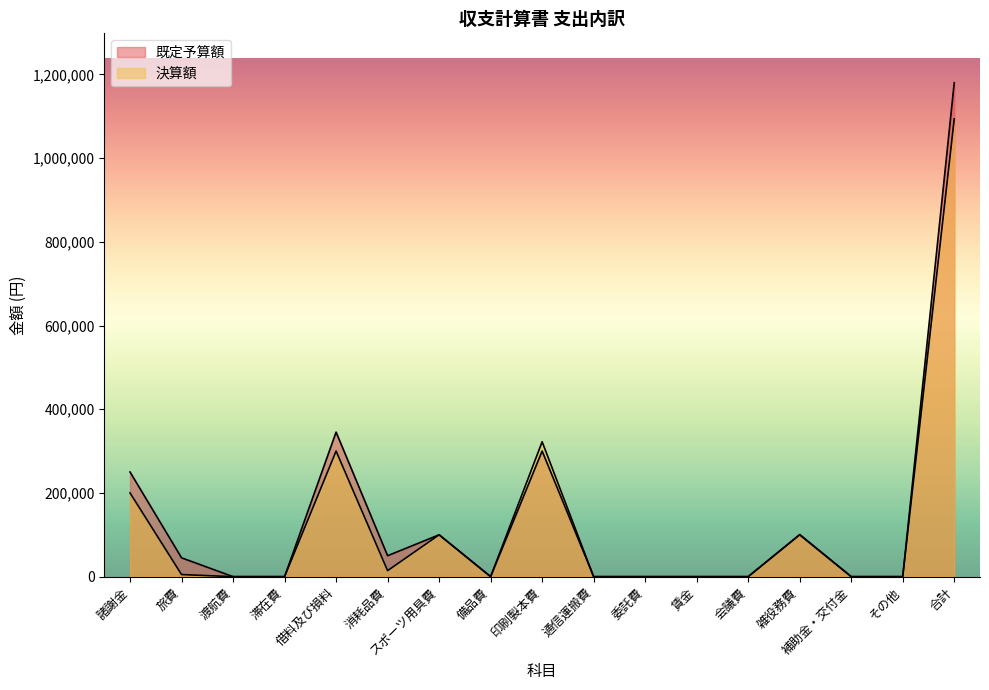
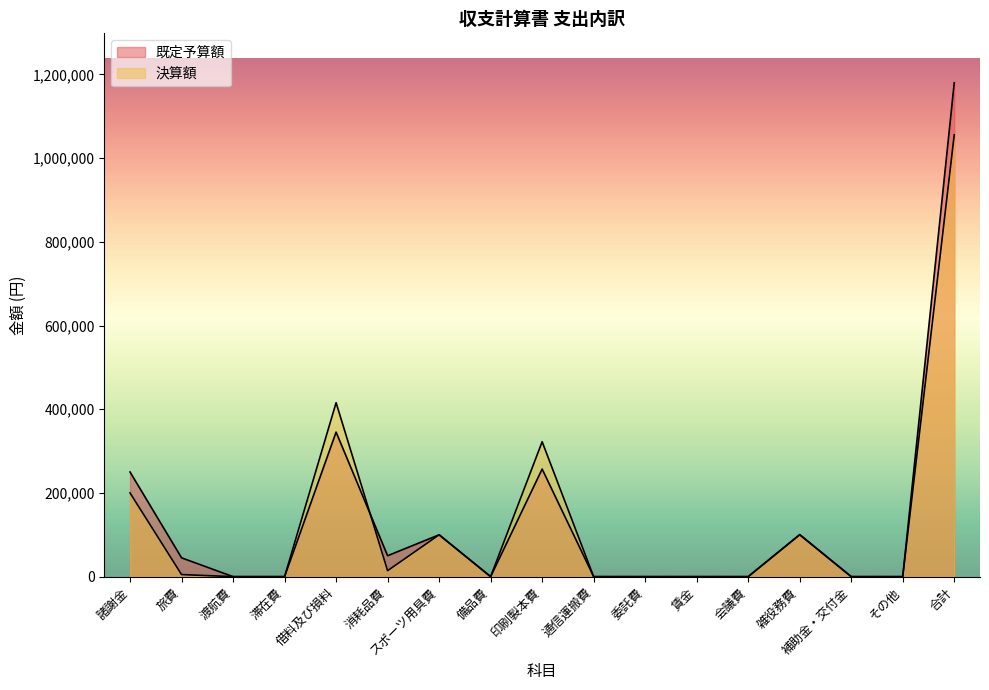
決算額, 借料及び損料: 300,000 -> 420,000
既定予算額, 印刷製本費: 300,000 -> 260,000
決算額, 合計: 1,090,000 -> 1,060,000
